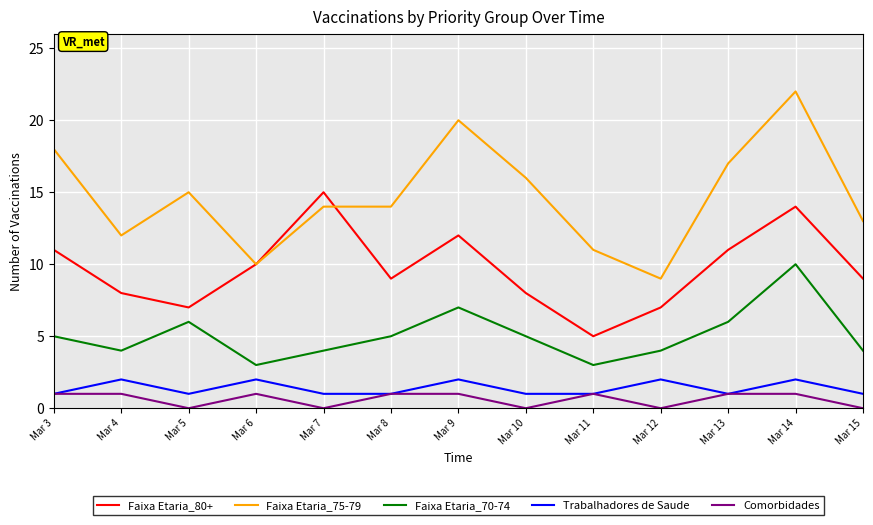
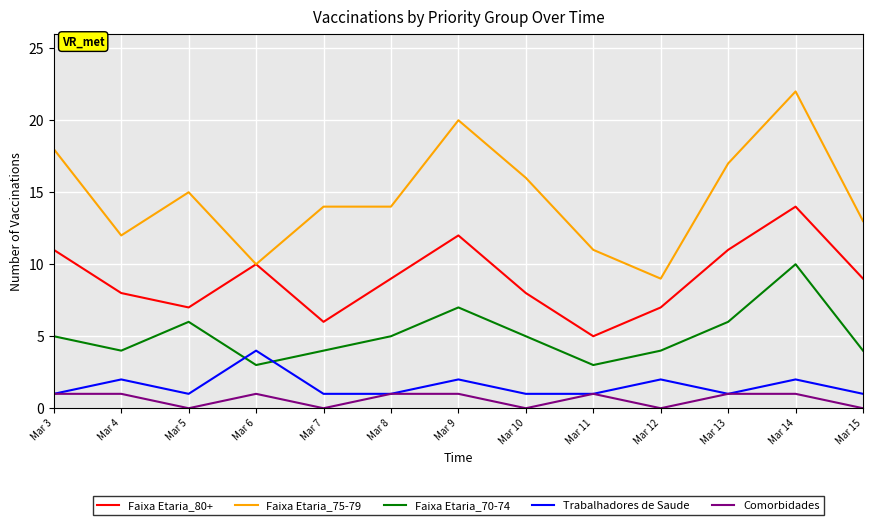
Trabalhadores de Saude, Mar 6: 2 -> 4
Faixa Etaria_80+, Mar 7: 15 -> 6
